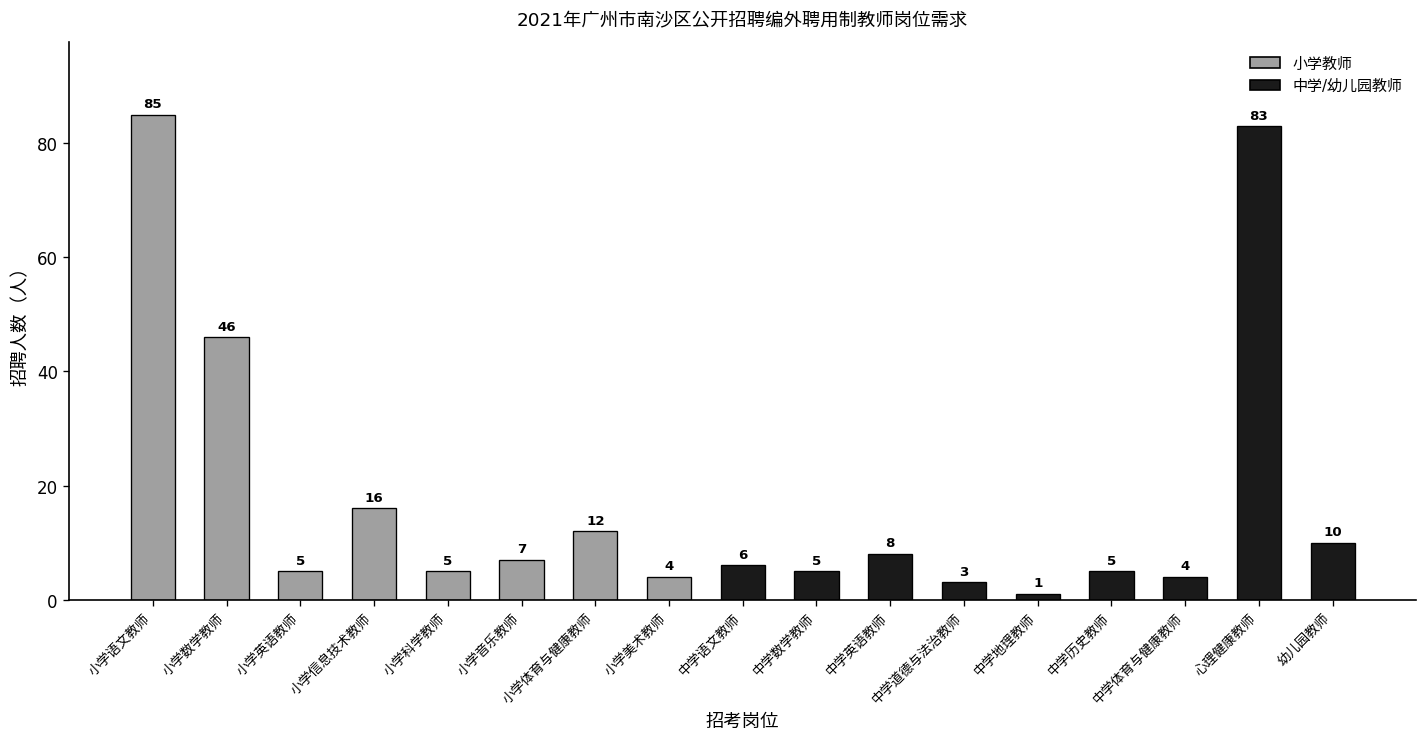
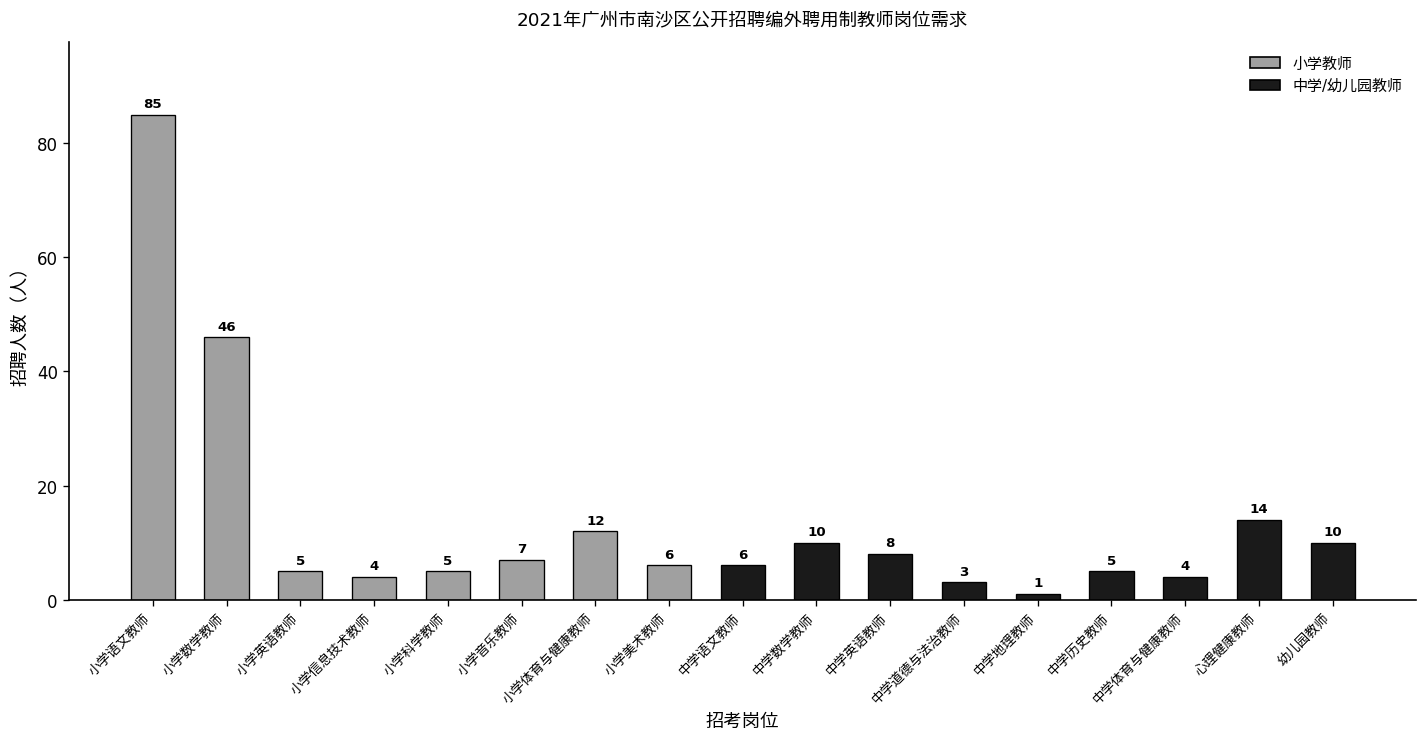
小学信息技术教师: 16 -> 4
小学美术教师: 4 -> 6
中学数学教师: 5 -> 10
心理健康教师: 83 -> 14
